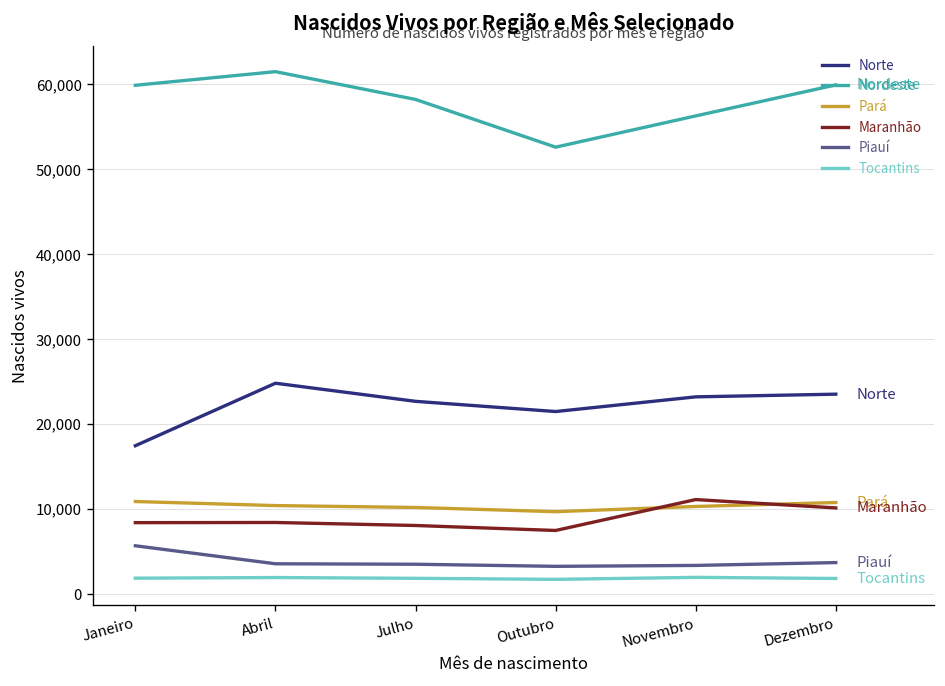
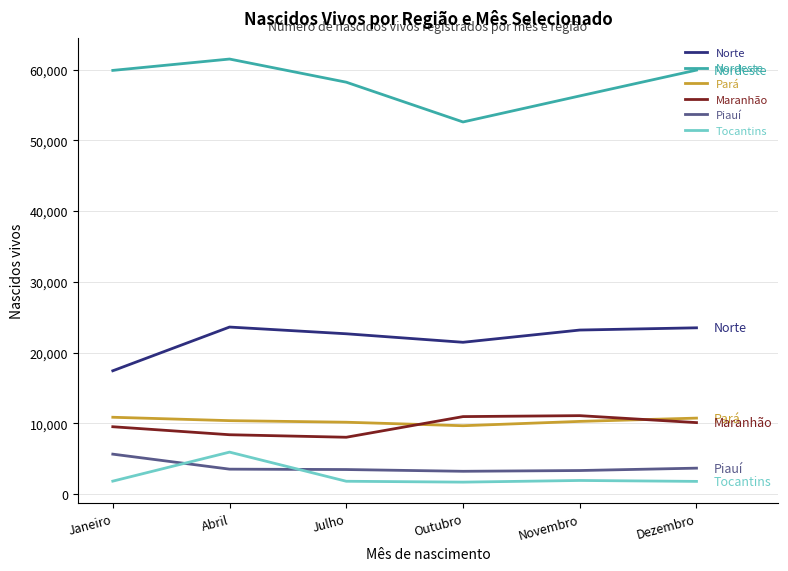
Maranhão, Janeiro: 8,000 -> 10,000
Norte, Abril: 25,000 -> 24,000
Tocantins, Abril: 2,000 -> 6,000
Maranhão, Outubro: 7,000 -> 11,000
